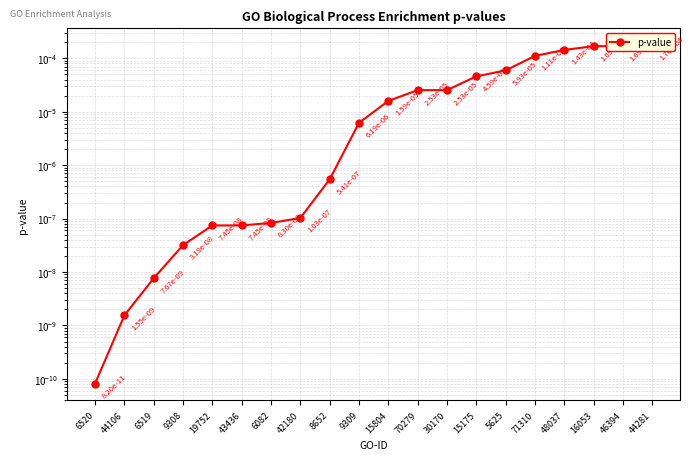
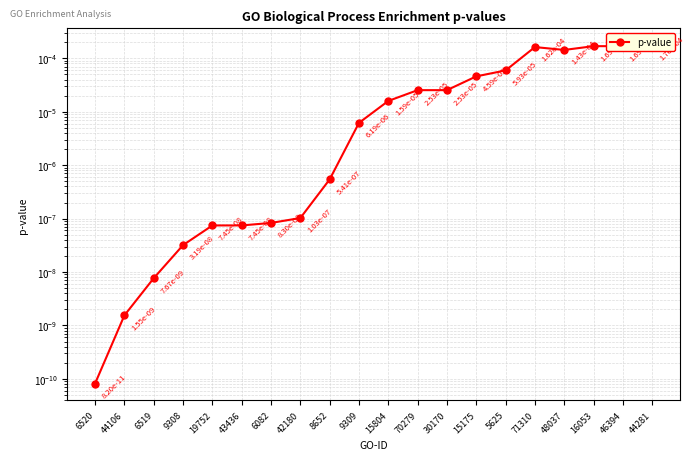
71310: 1.11e-04 -> 1.62e-04
